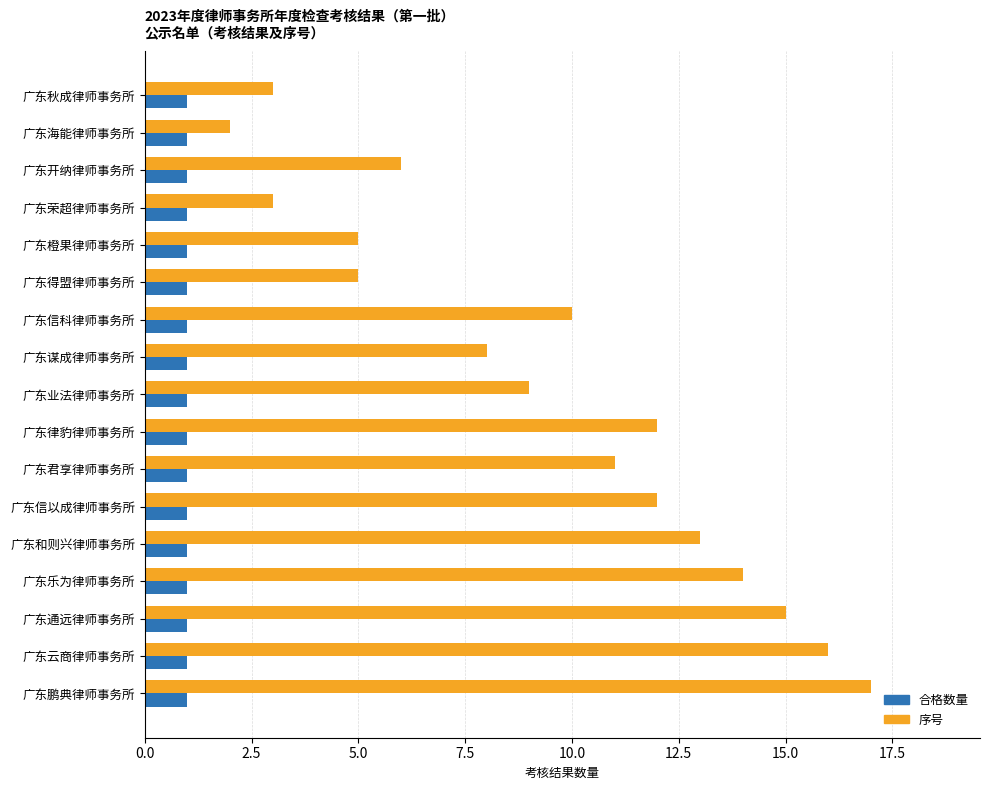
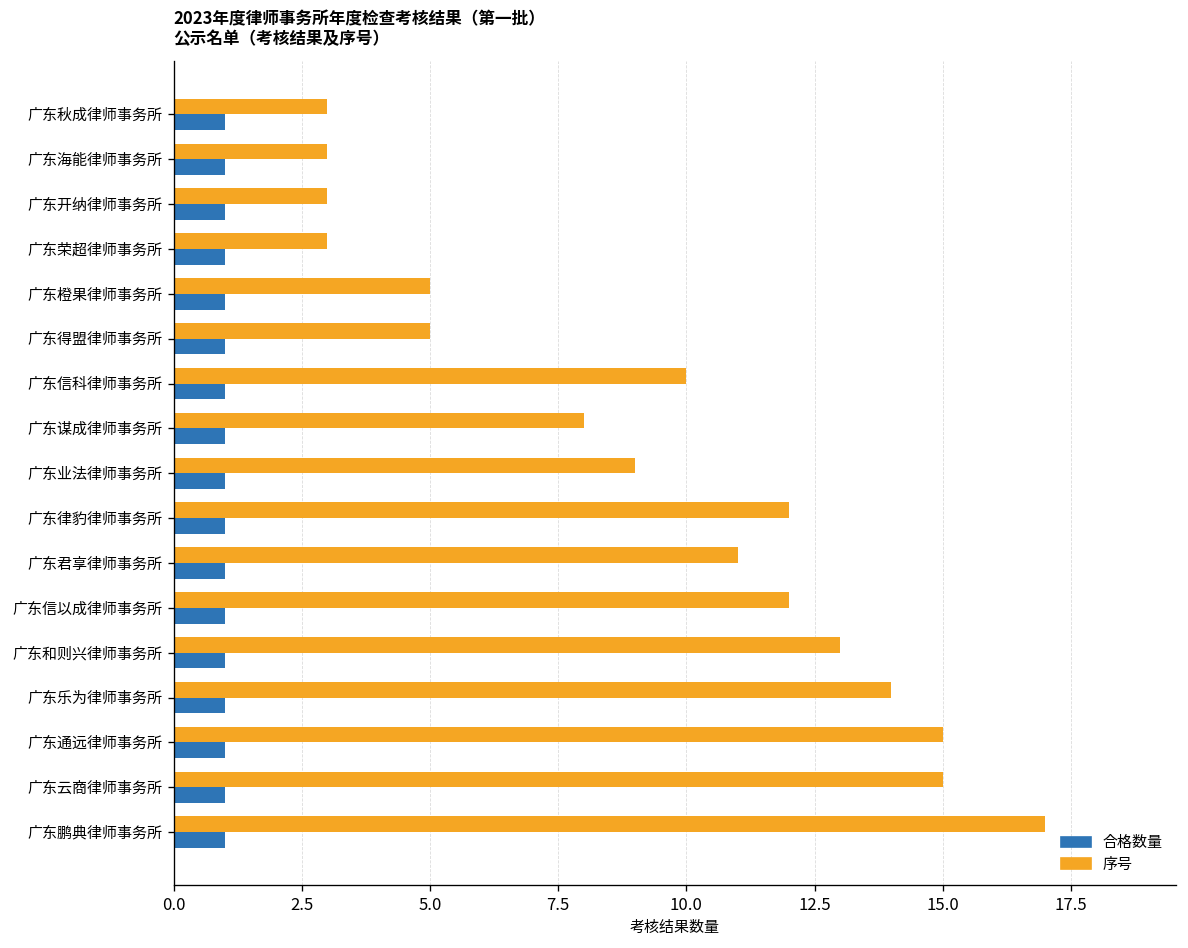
序号, 广东海能律师事务所: 2 -> 3
序号, 广东开纳律师事务所: 6 -> 3
序号, 广东云商律师事务所: 16 -> 15
